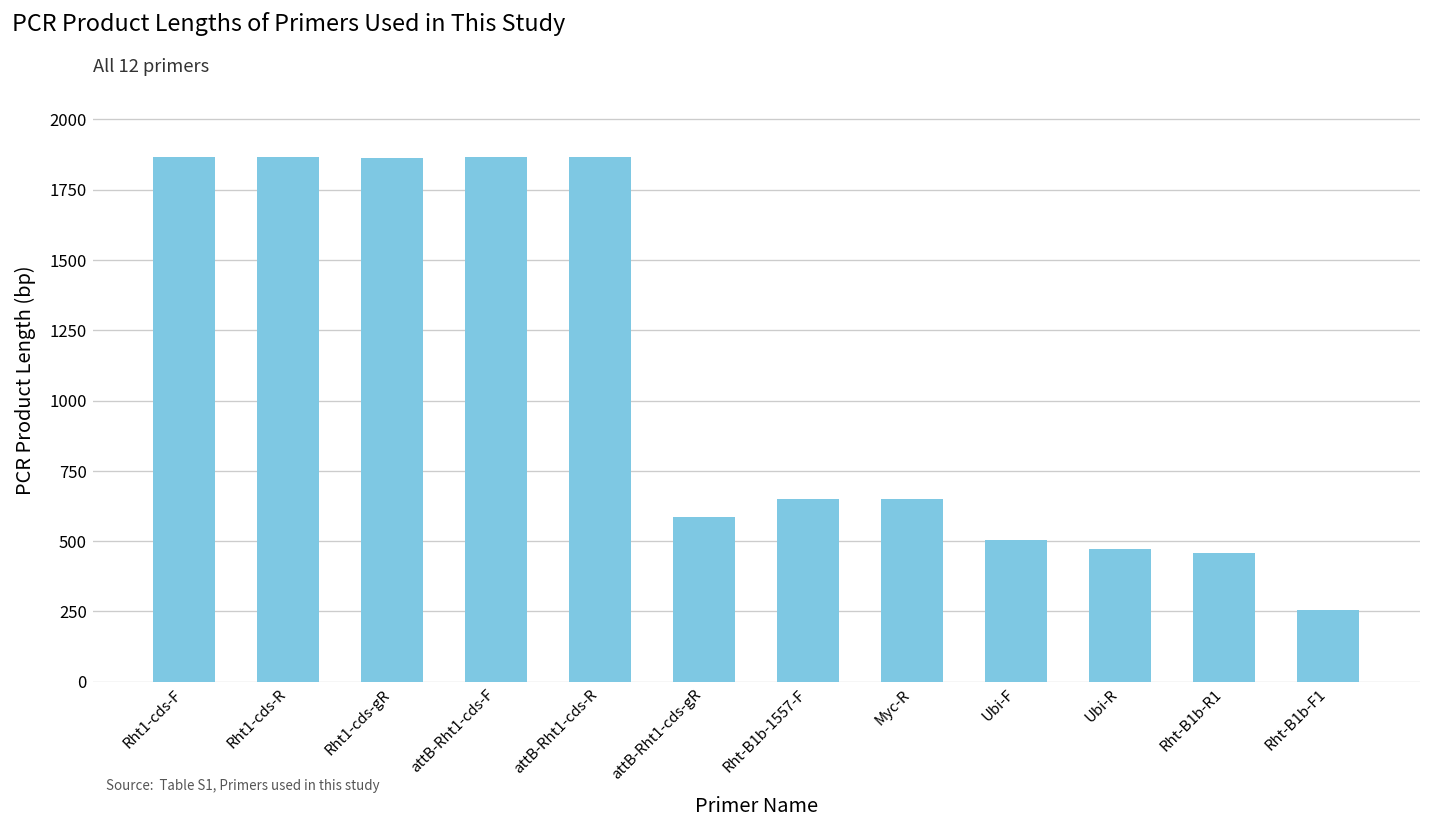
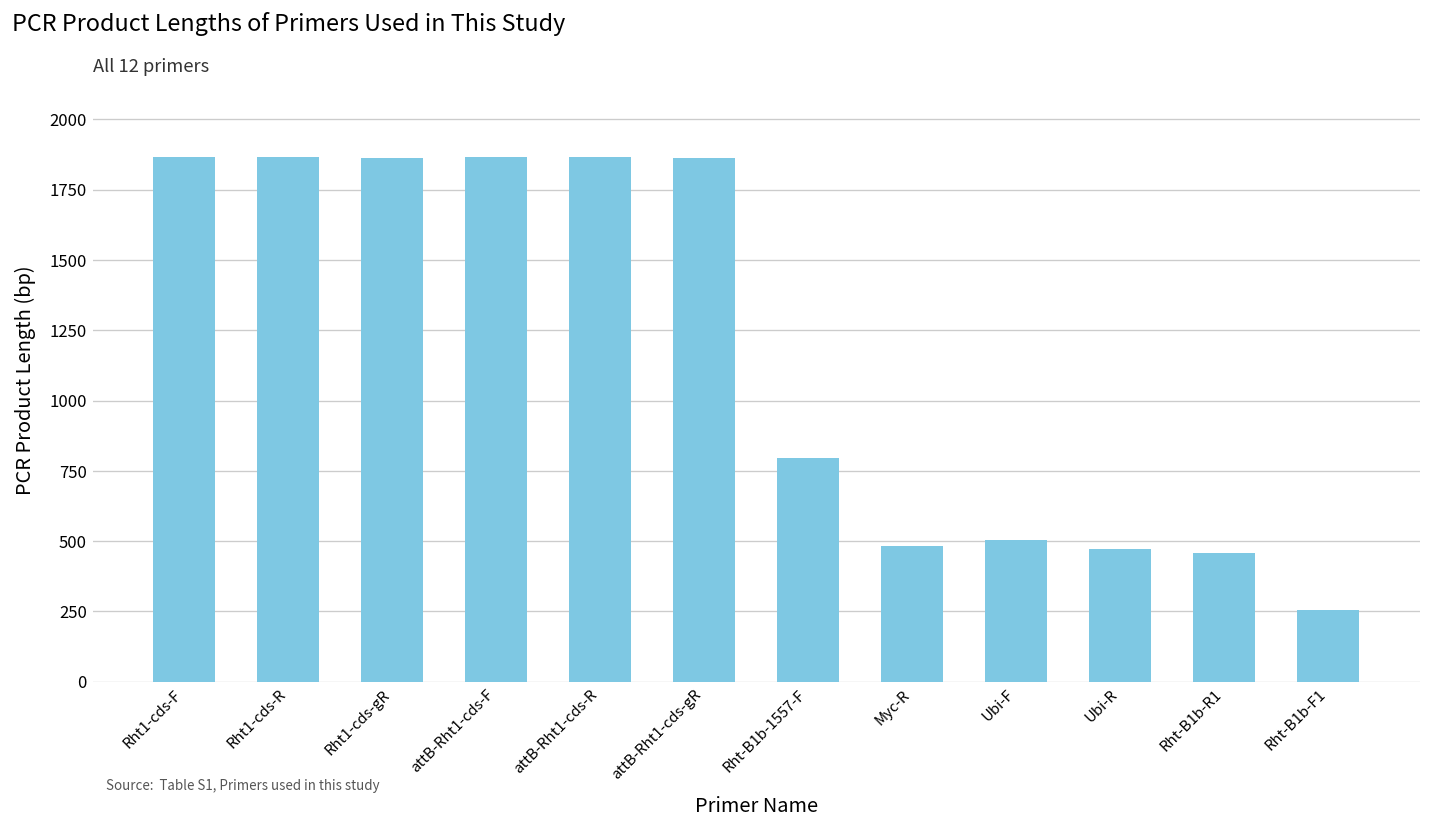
attB-Rht1-cds-gR: 590 -> 1860
Rht-B1b-1557-F: 650 -> 800
Myc-R: 650 -> 480
